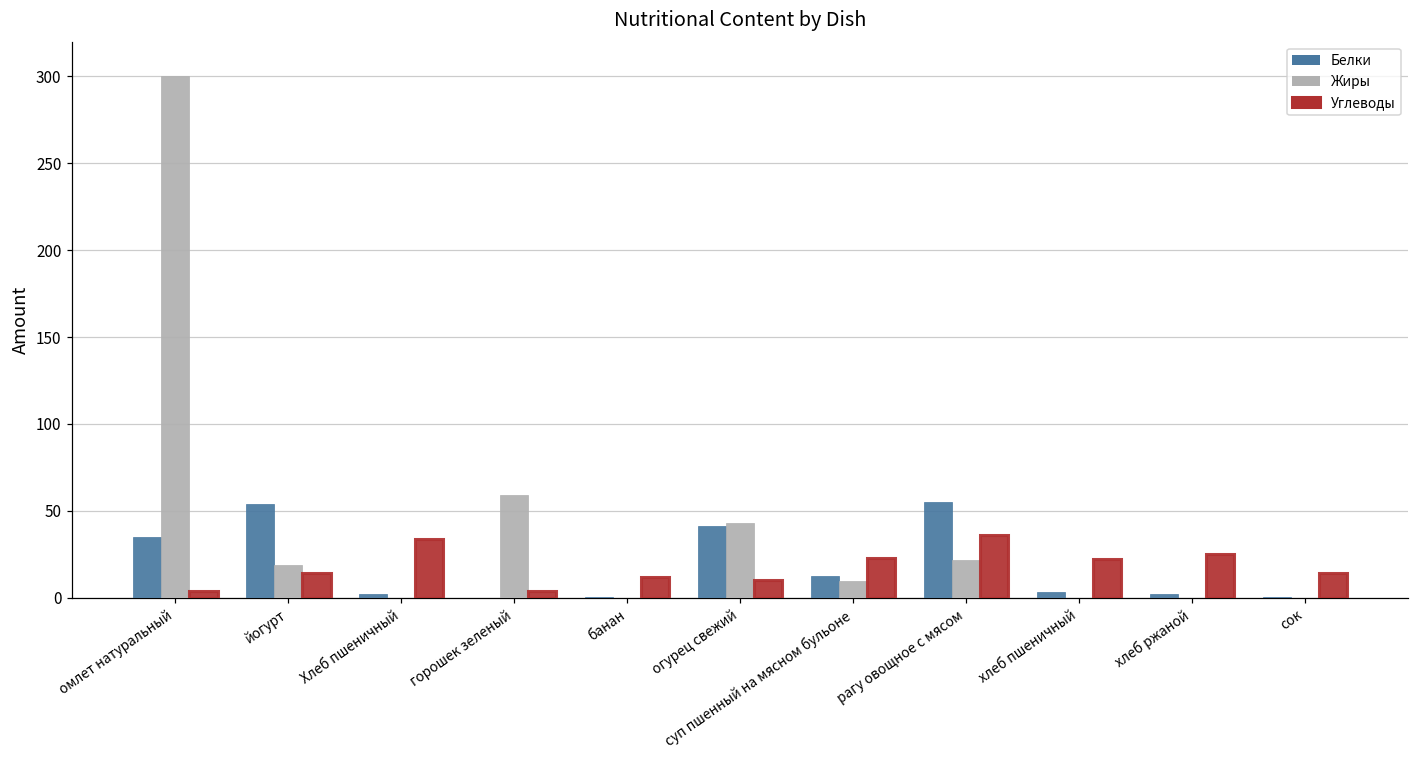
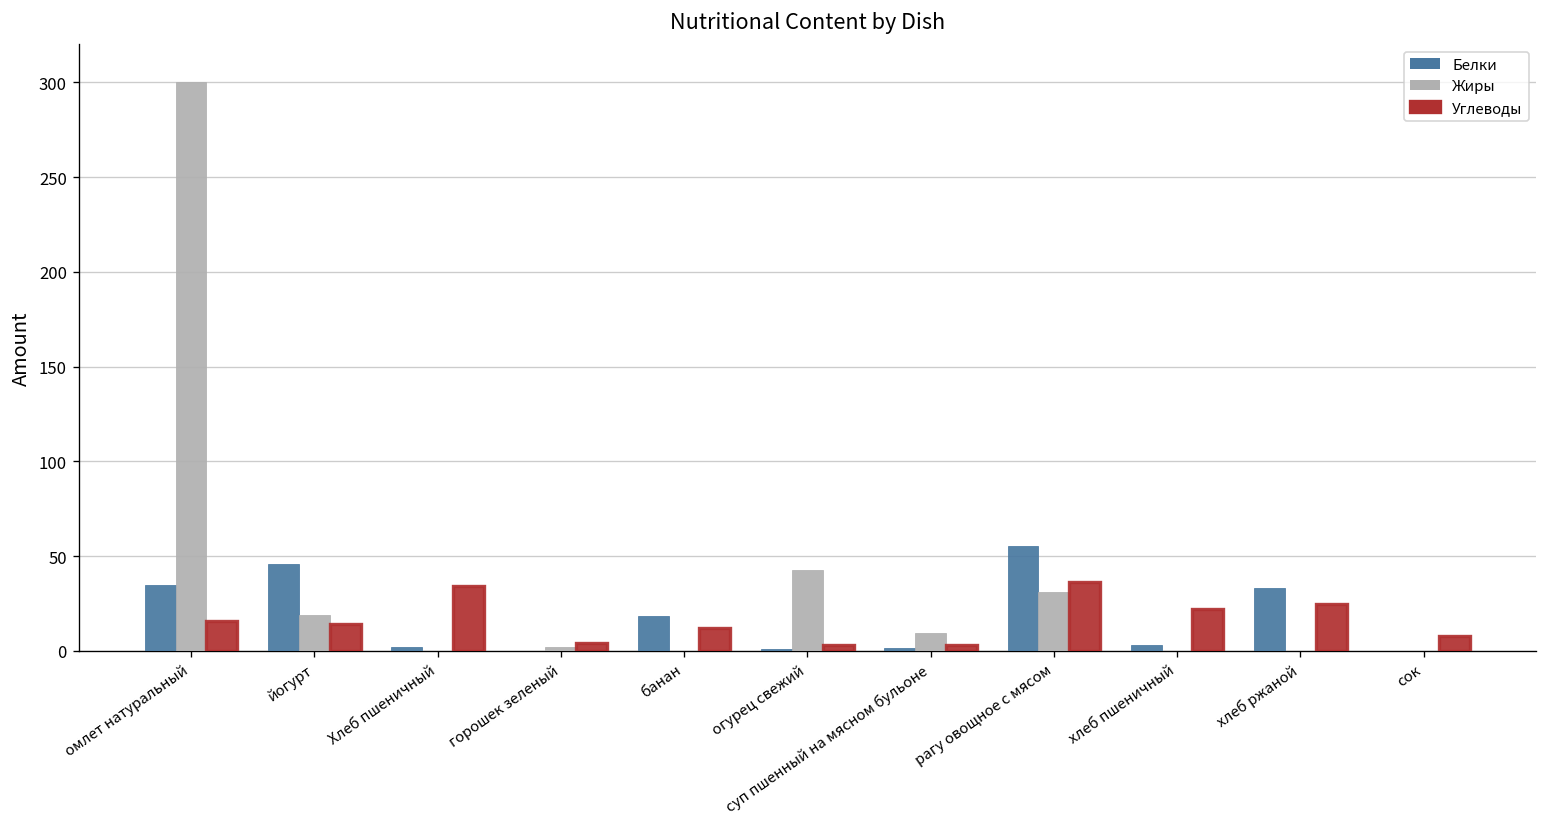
Углеводы, омлет натуральный: 4 -> 16
Белки, йогурт: 54 -> 46
Жиры, горошек зеленый: 59 -> 2
Белки, банан: 0 -> 18
Белки, огурец свежий: 41 -> 1
Углеводы, огурец свежий: 10 -> 3
Белки, суп пшенный на мясном бульоне: 12 -> 2
Углеводы, суп пшенный на мясном бульоне: 23 -> 3
Жиры, рагу овощное с мясом: 22 -> 31
Белки, хлеб ржаной: 2 -> 33
Углеводы, сок: 14 -> 8
